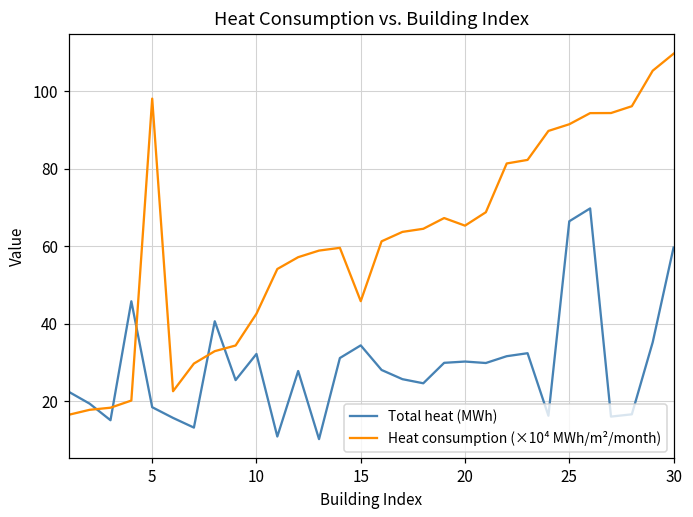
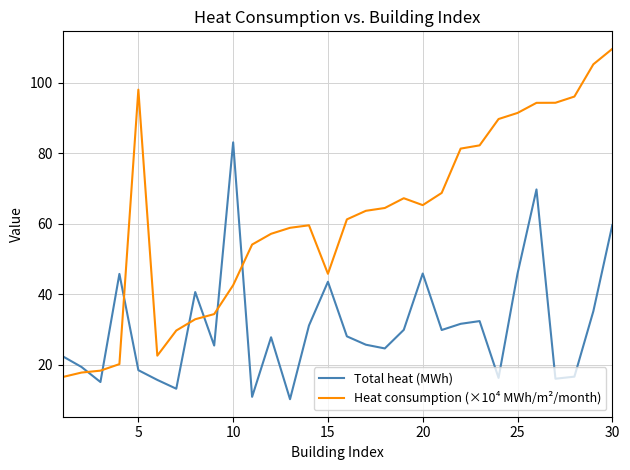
Total heat (MWh), 10: 32 -> 83
Total heat (MWh), 15: 34 -> 44
Total heat (MWh), 20: 30 -> 46
Total heat (MWh), 25: 66 -> 46
